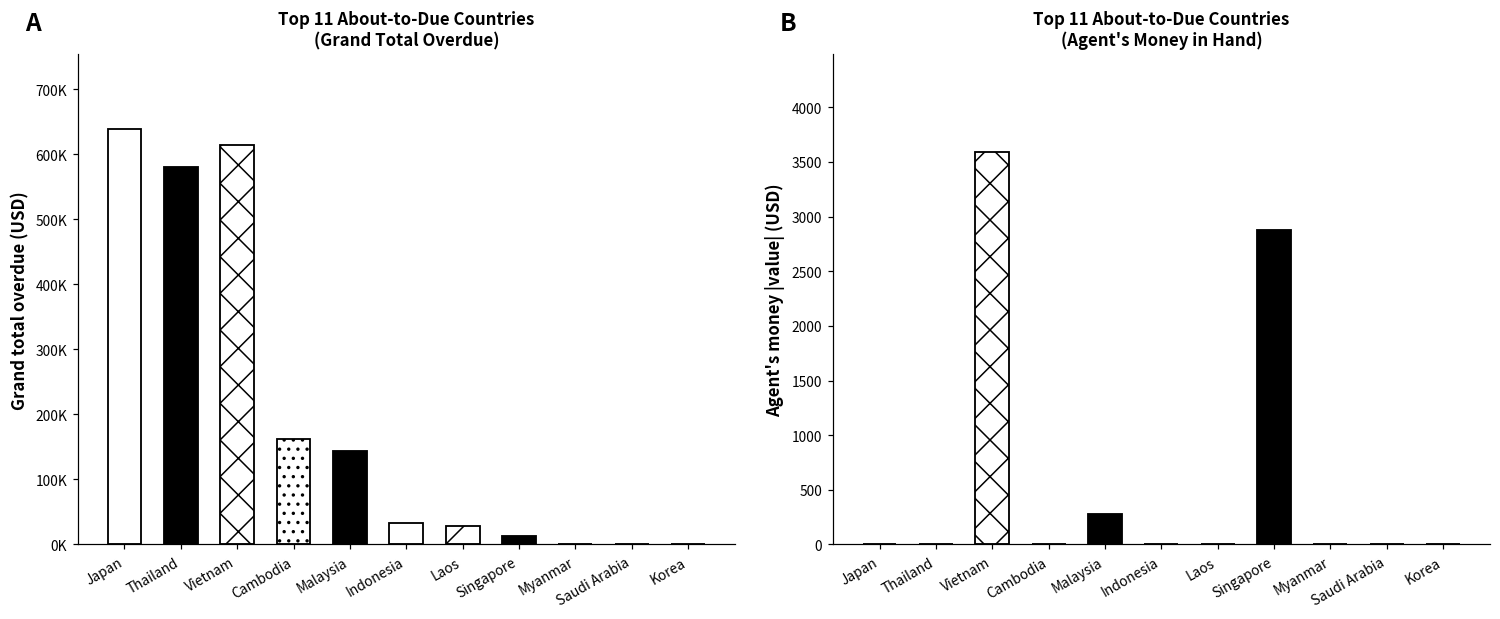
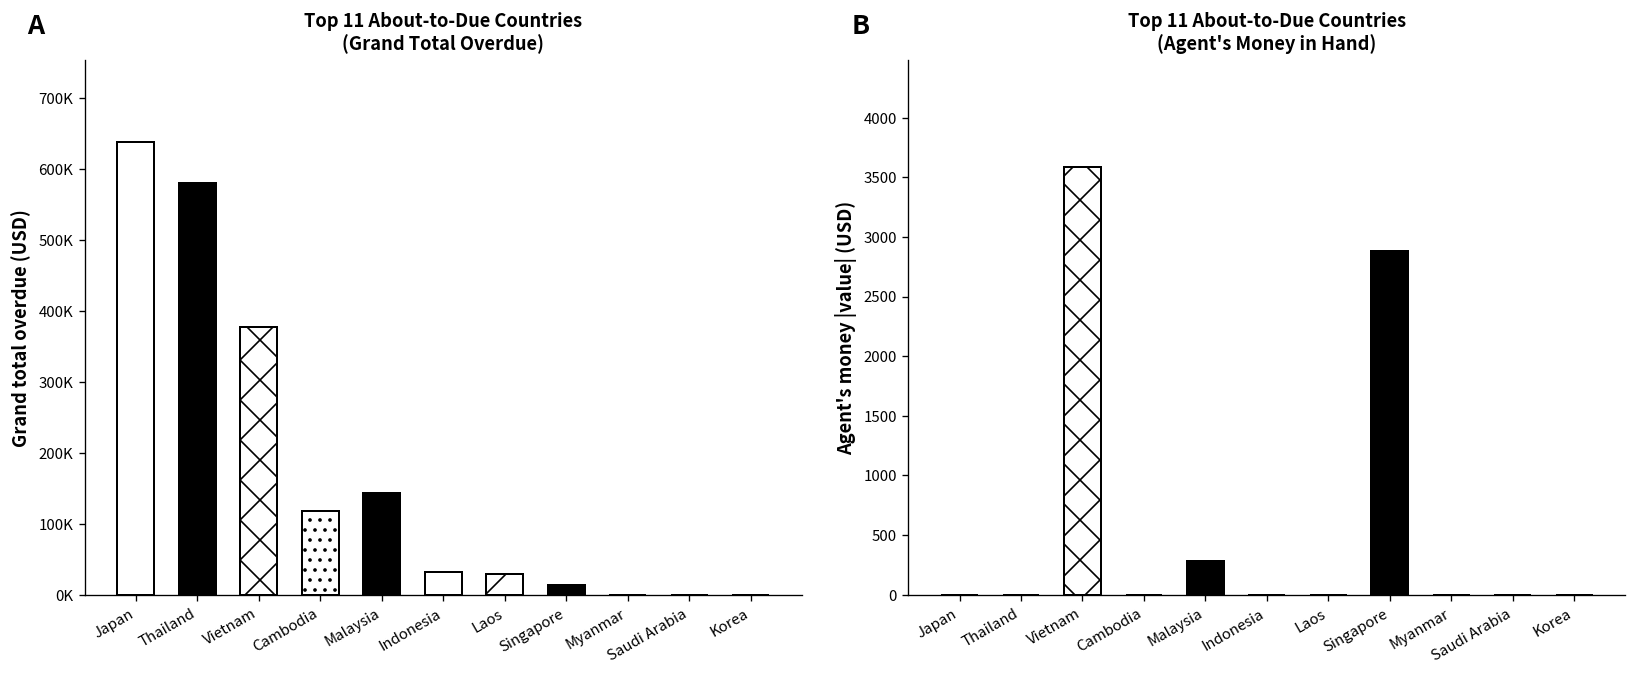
Top 11 About-to-Due Countries (Grand Total Overdue), Vietnam: 610000 -> 380000
Top 11 About-to-Due Countries (Grand Total Overdue), Cambodia: 160000 -> 120000
